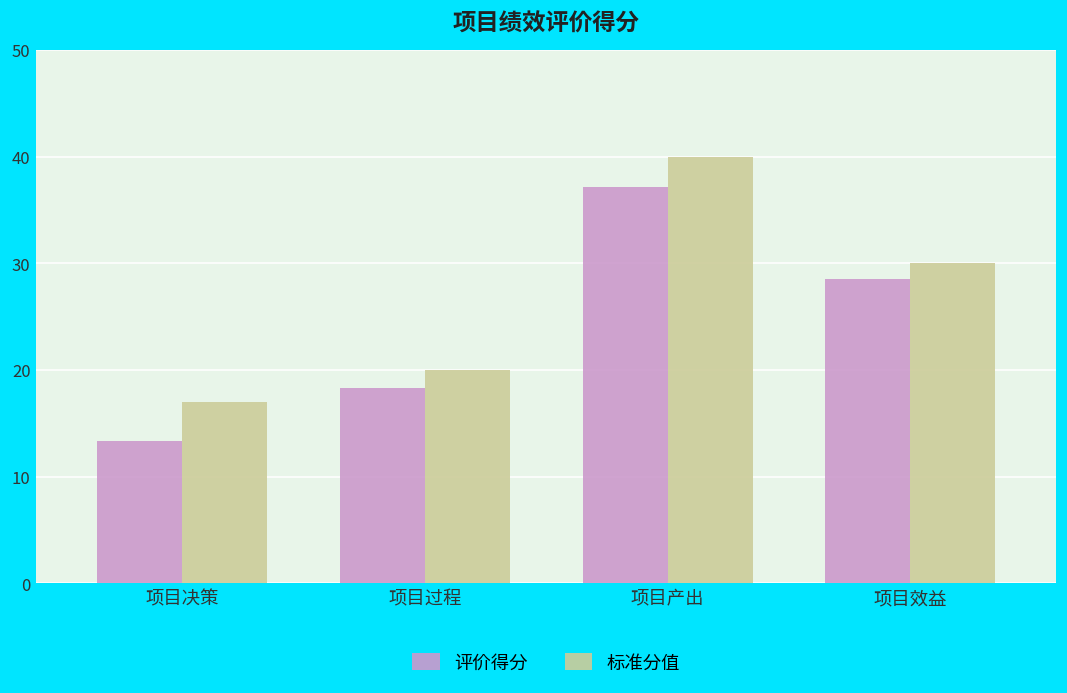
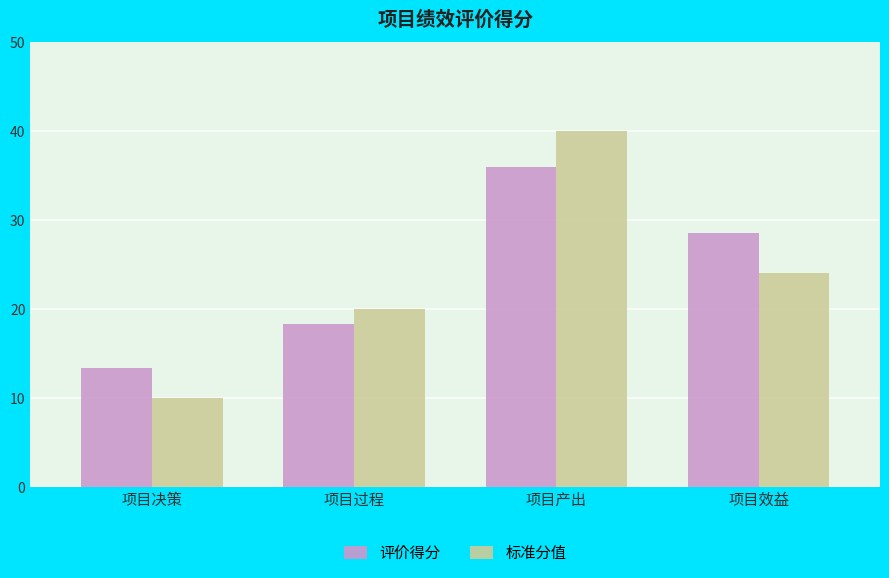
标准分值, 项目决策: 17 -> 10
评价得分, 项目产出: 37 -> 36
标准分值, 项目效益: 30 -> 24
